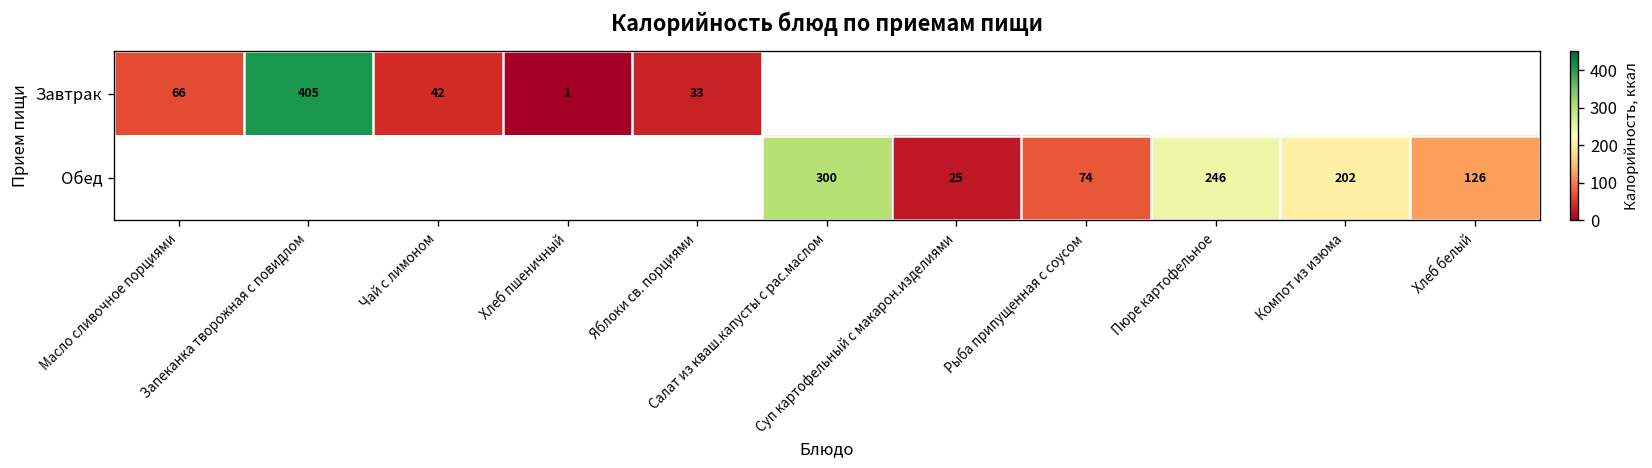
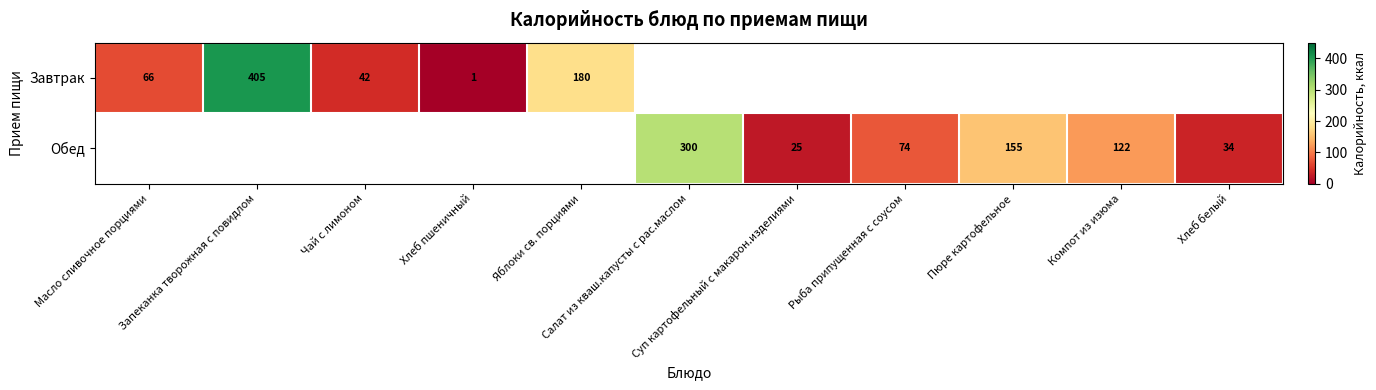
Завтрак, Яблоки св. порциями: 33 -> 180
Обед, Пюре картофельное: 246 -> 155
Обед, Компот из изюма: 202 -> 122
Обед, Хлеб белый: 126 -> 34
